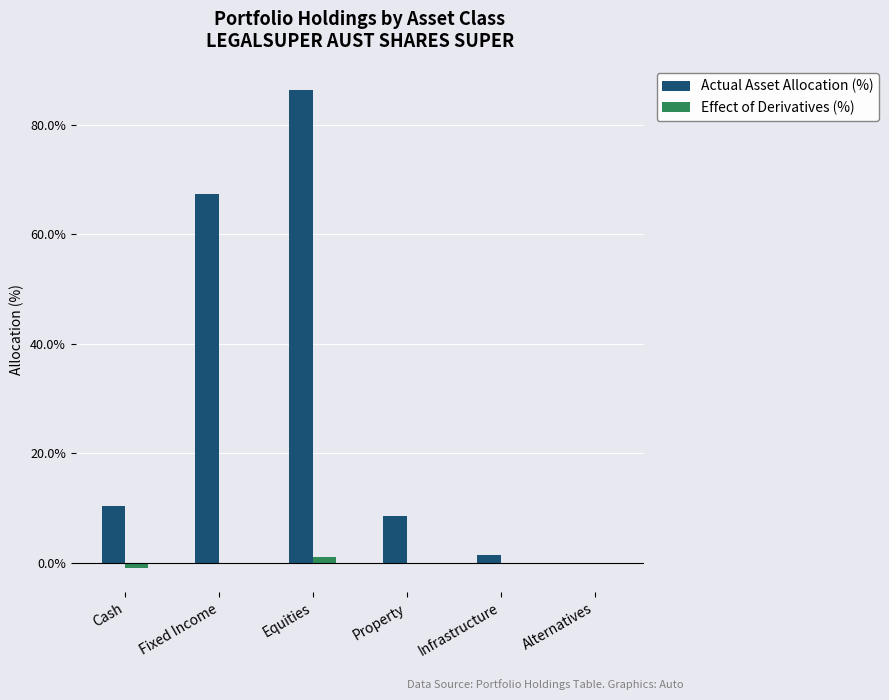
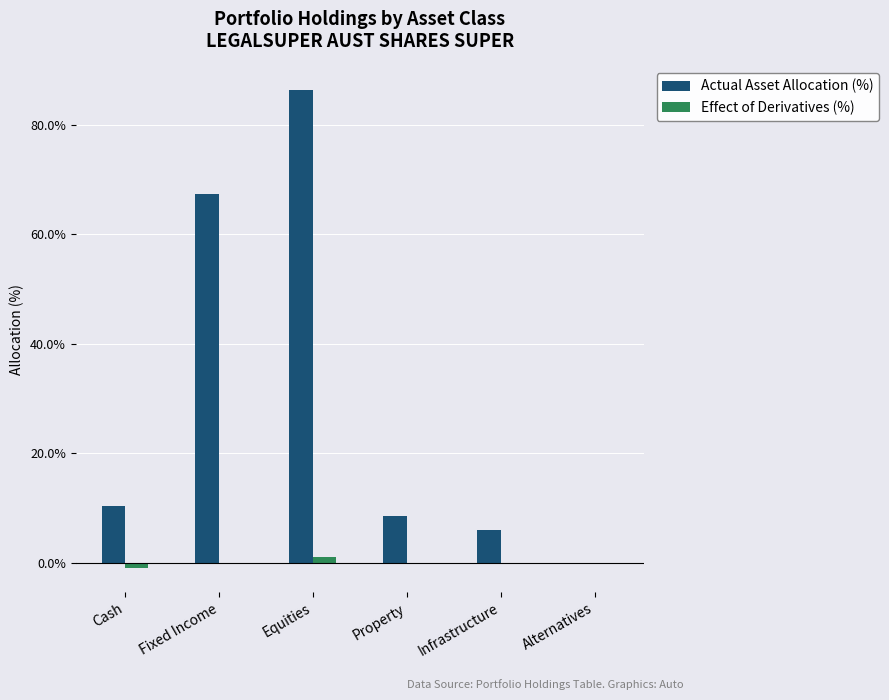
Actual Asset Allocation (%), Infrastructure: 1% -> 6%
